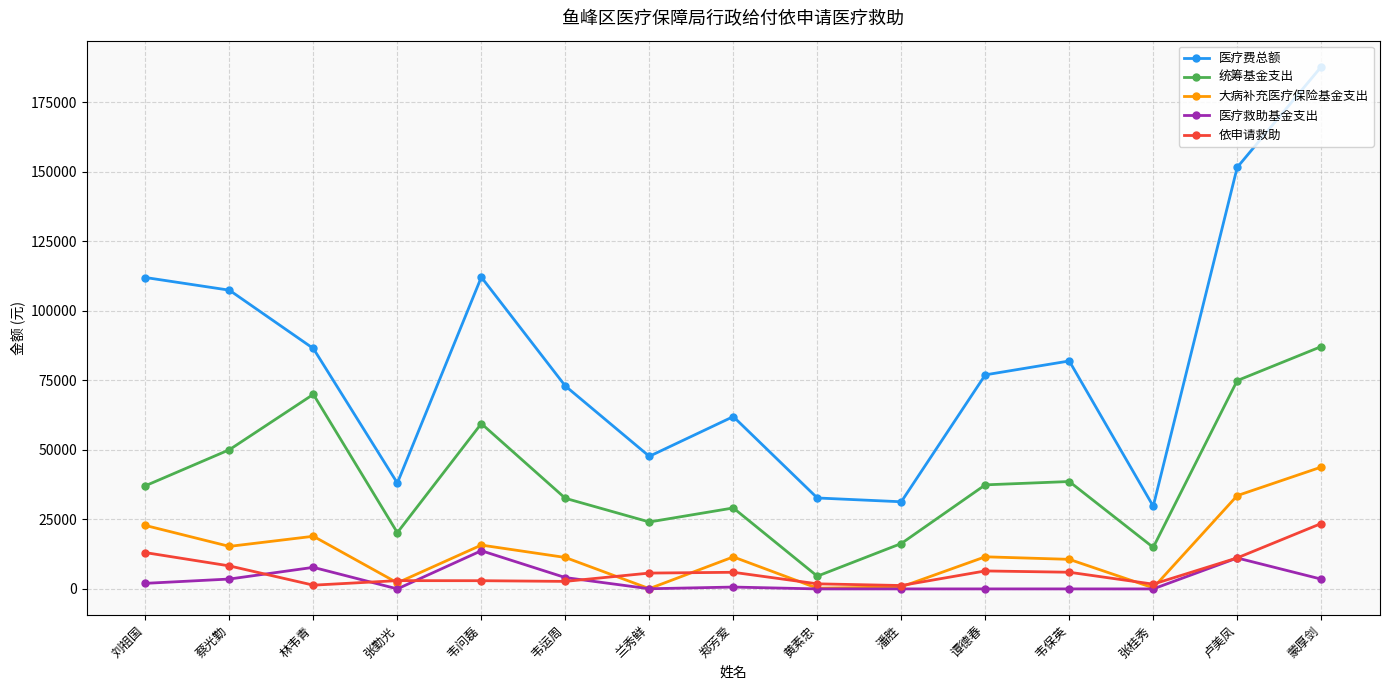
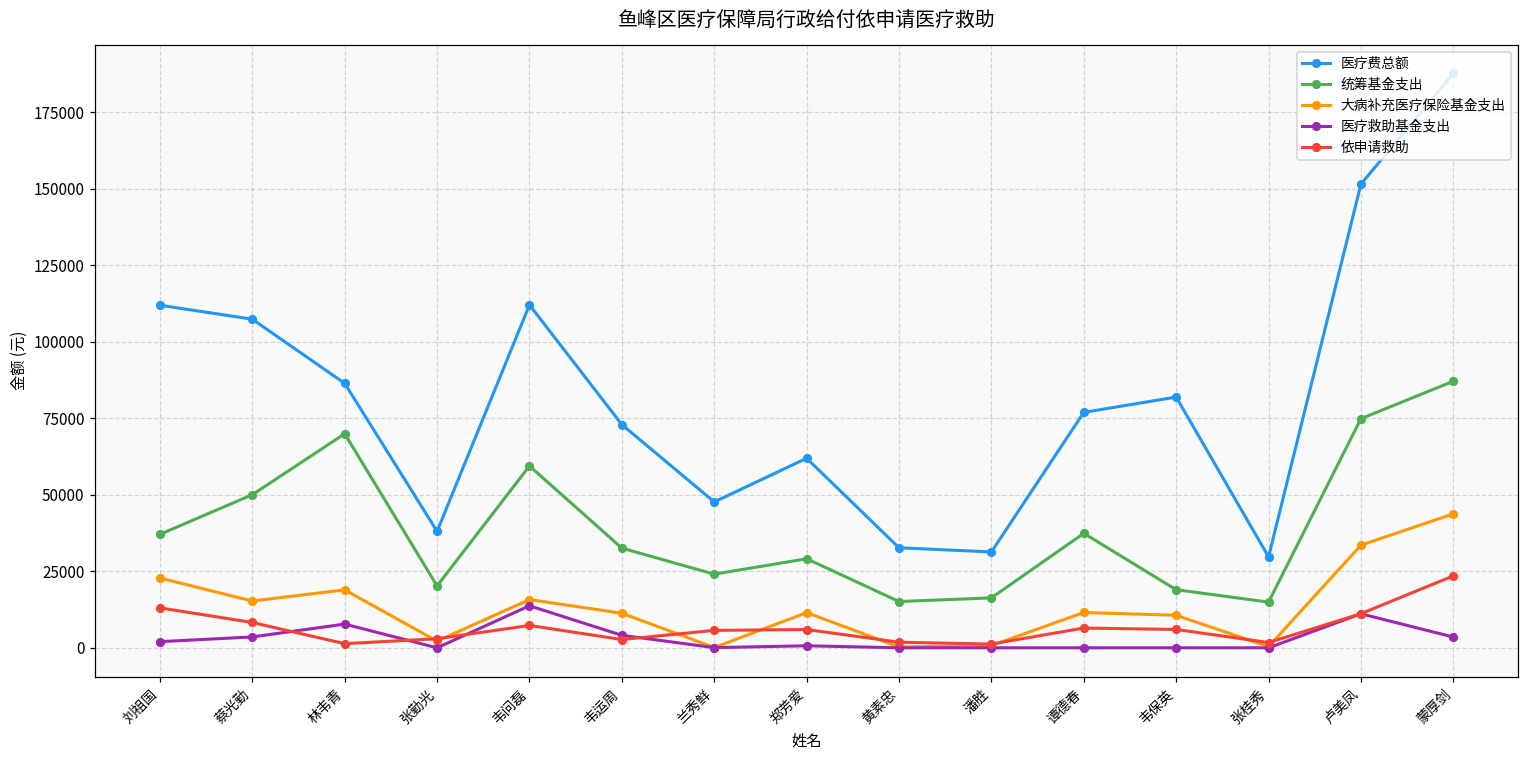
依申请救助, 韦问磊: 3000 -> 7000
统筹基金支出, 黄素忠: 5000 -> 15000
统筹基金支出, 韦保英: 39000 -> 19000
